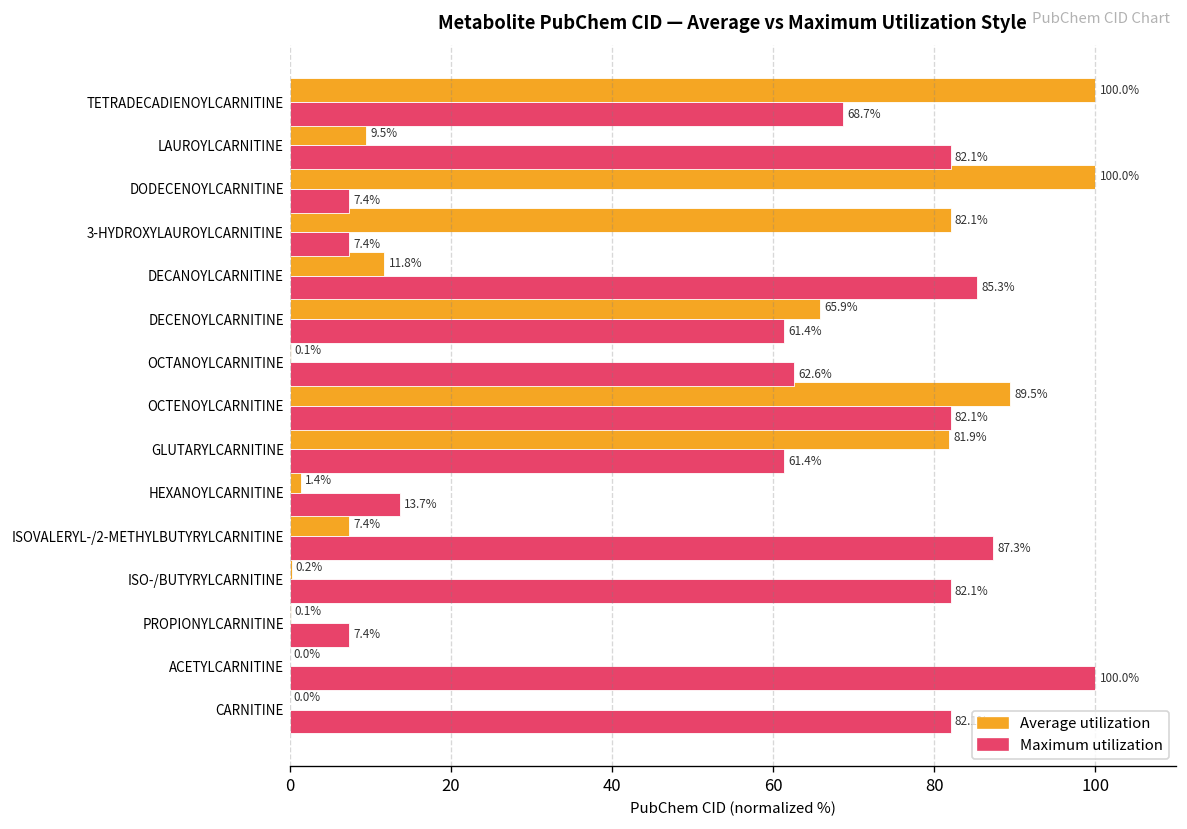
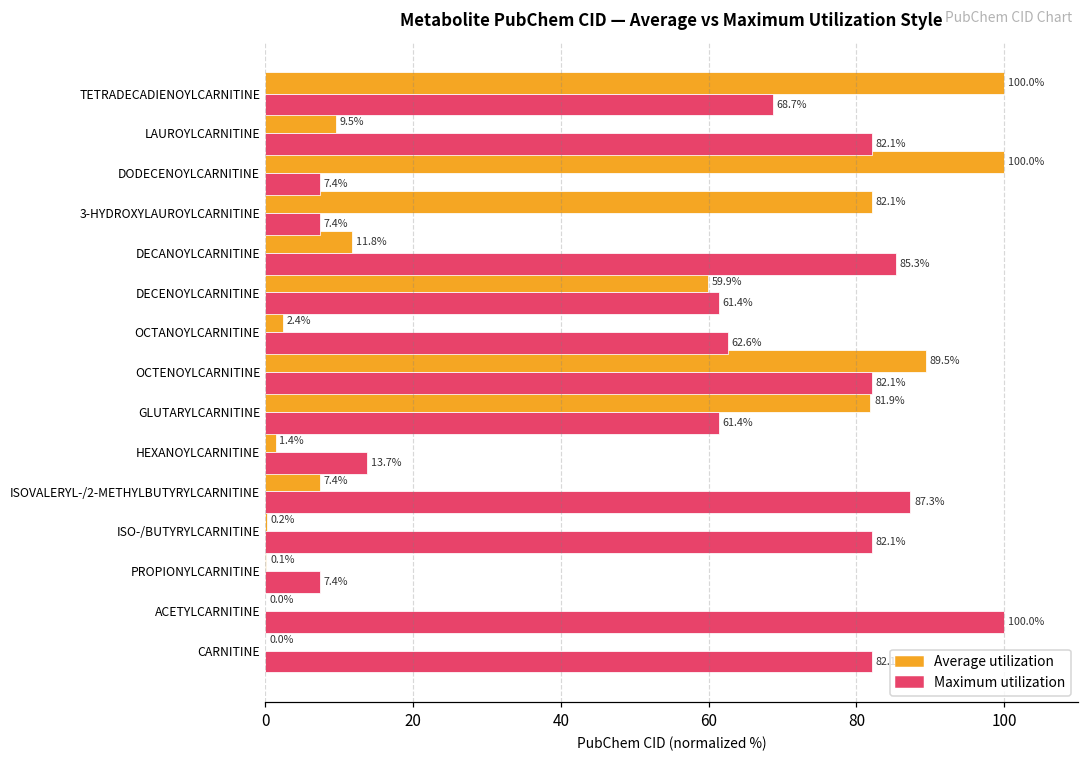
Average utilization, DECENOYLCARNITINE: 65.9% -> 59.9%
Average utilization, OCTANOYLCARNITINE: 0.1% -> 2.4%
